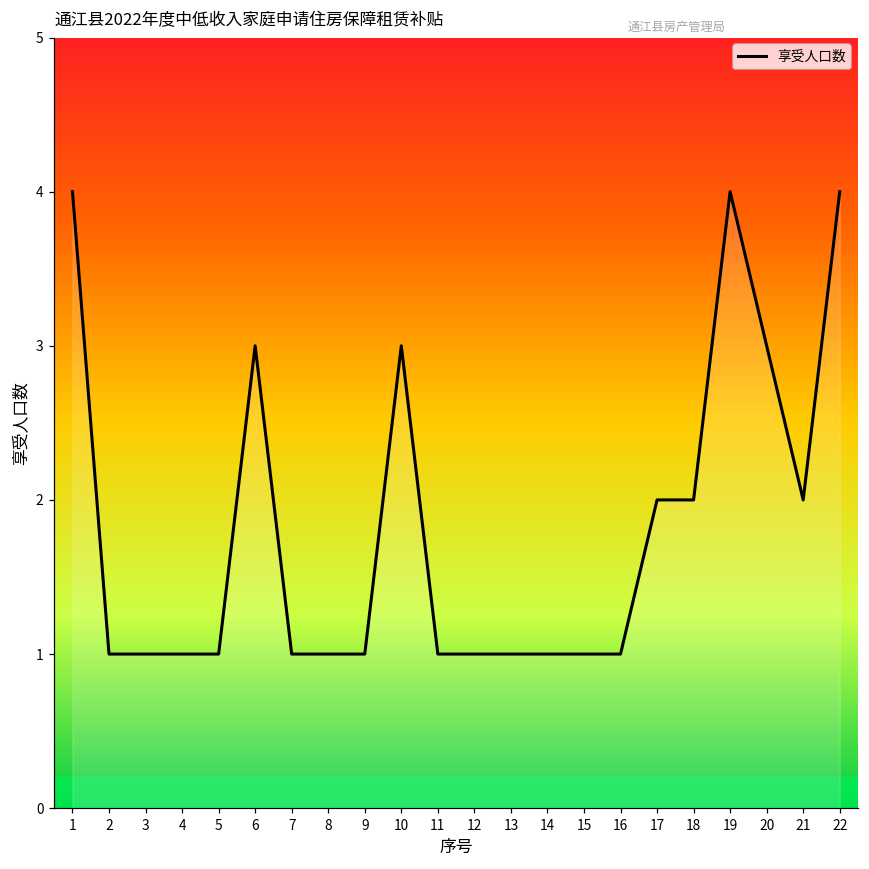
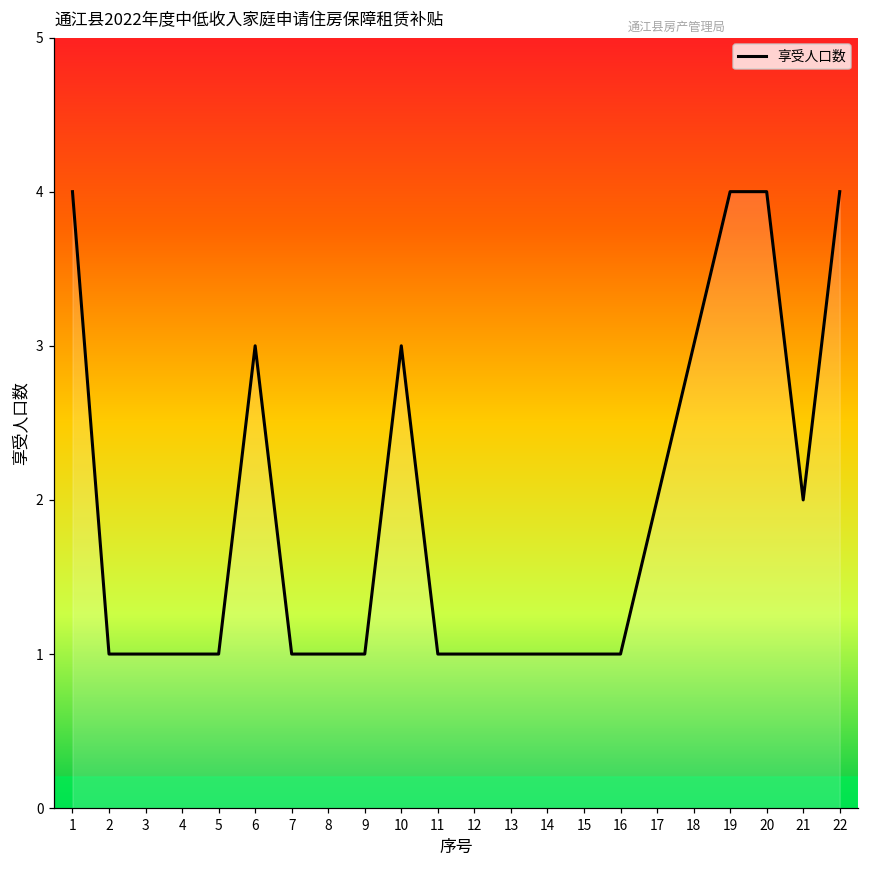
18: 2 -> 3
20: 3 -> 4
